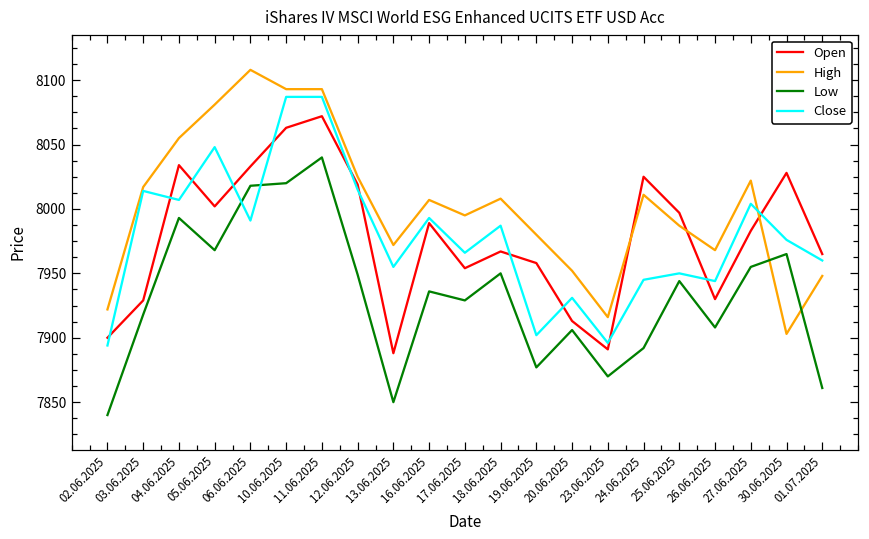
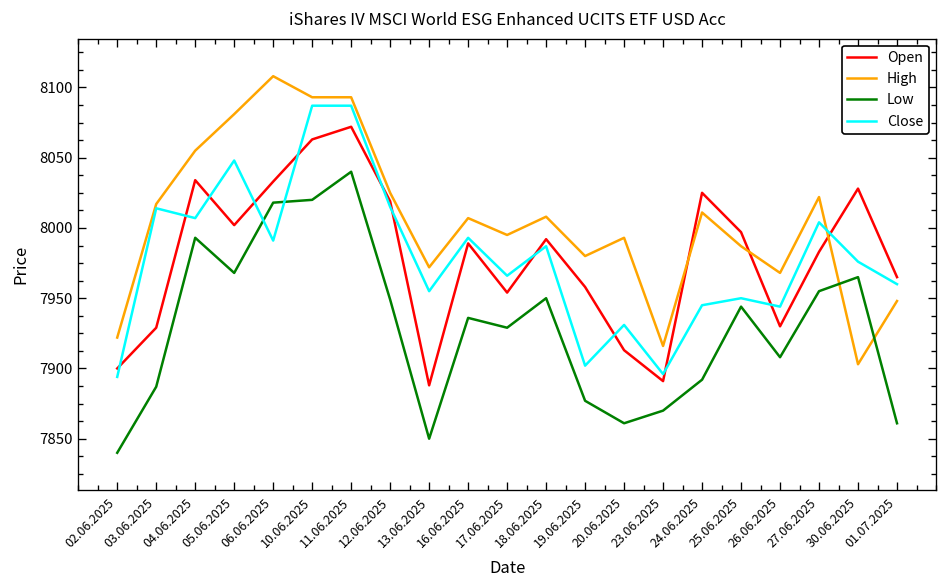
Low, 03.06.2025: 7918 -> 7887
Open, 18.06.2025: 7967 -> 7992
High, 20.06.2025: 7952 -> 7993
Low, 20.06.2025: 7906 -> 7861
